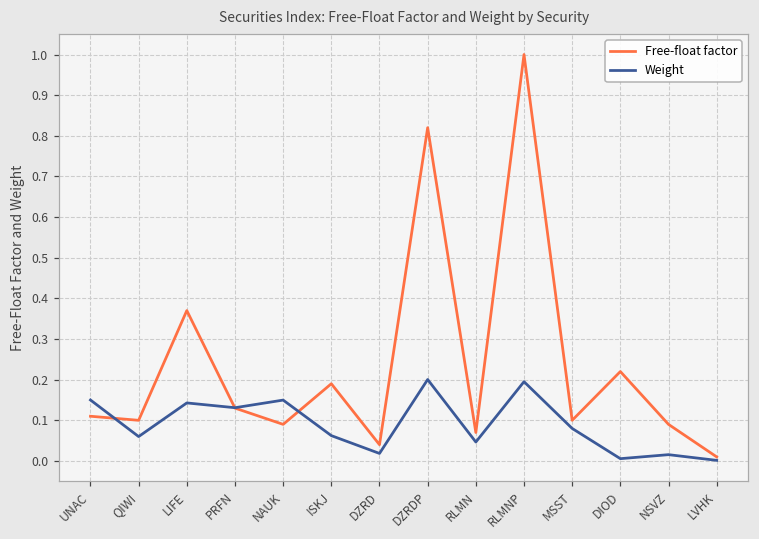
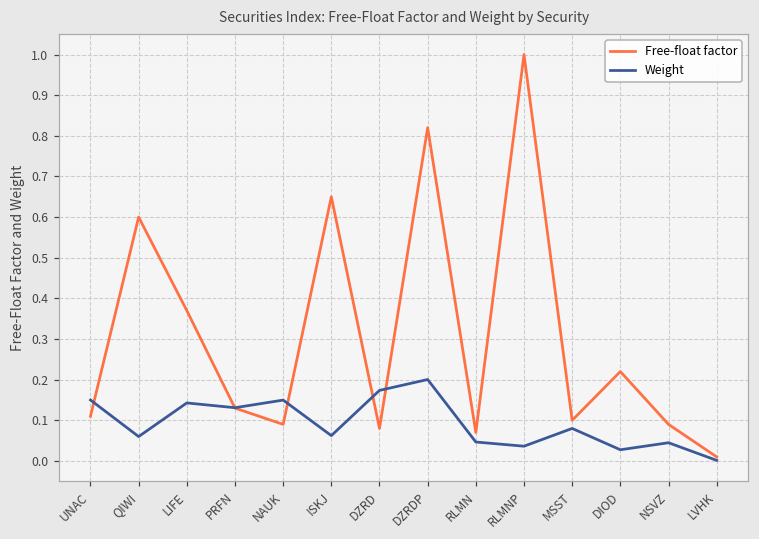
Free-float factor, QIWI: 0.1 -> 0.6
Free-float factor, ISKJ: 0.19 -> 0.65
Free-float factor, DZRD: 0.04 -> 0.08
Weight, DZRD: 0.02 -> 0.17
Weight, RLMNP: 0.20 -> 0.04
Weight, DIOD: 0.01 -> 0.03
Weight, NSVZ: 0.02 -> 0.04
